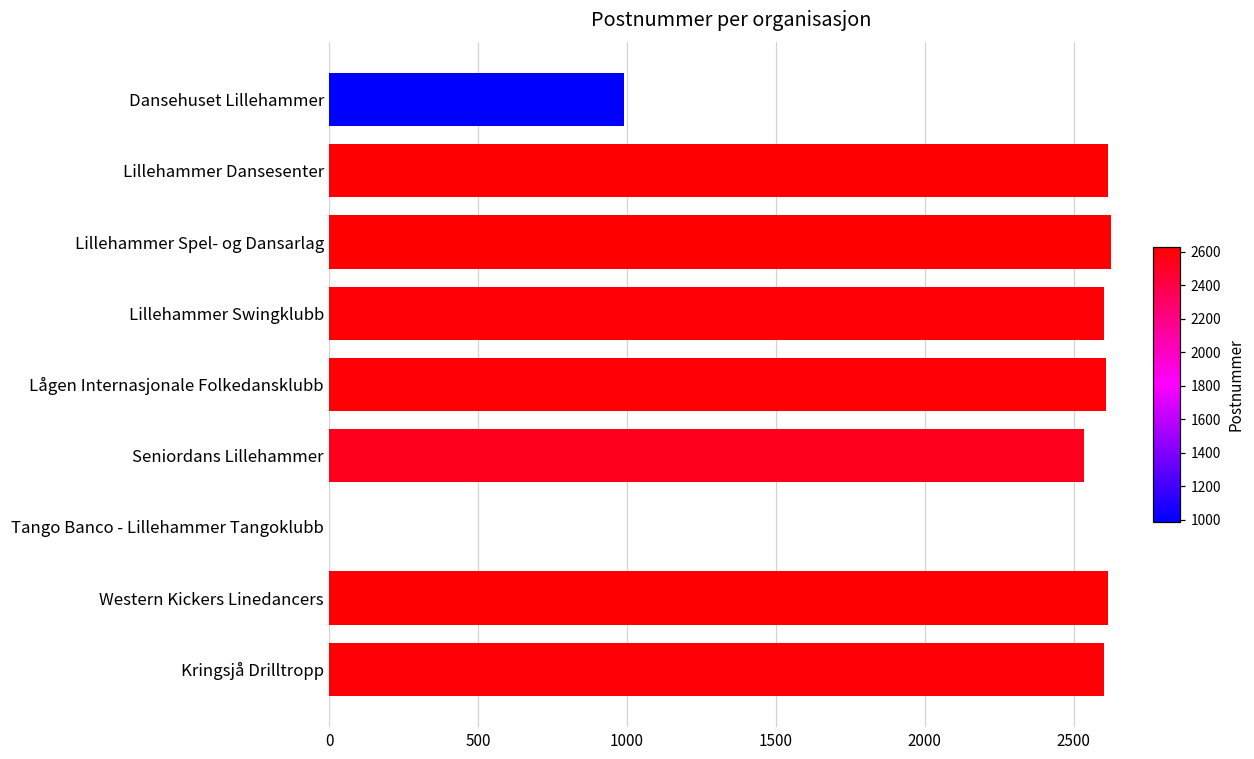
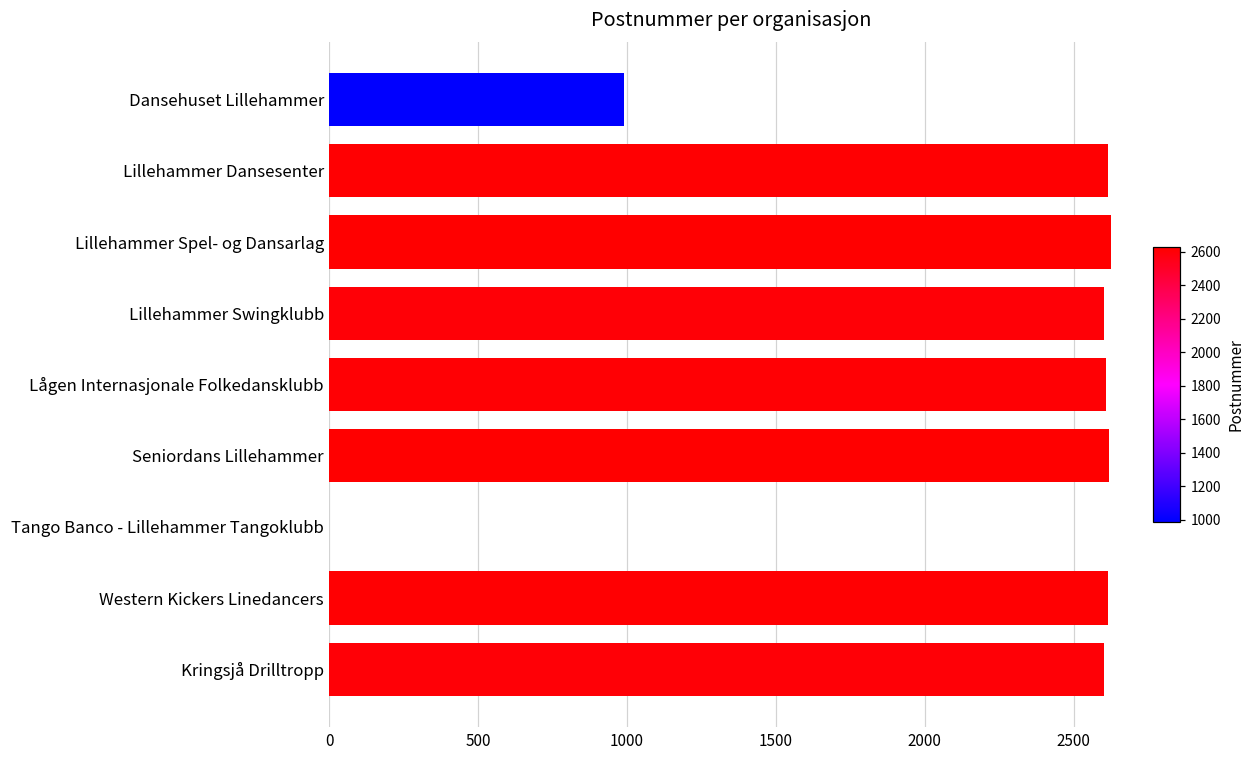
Seniordans Lillehammer: 2530 -> 2620
